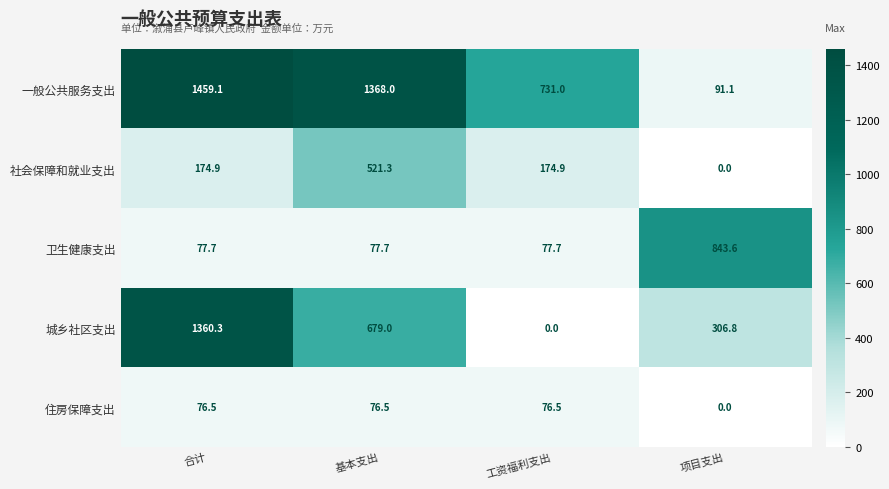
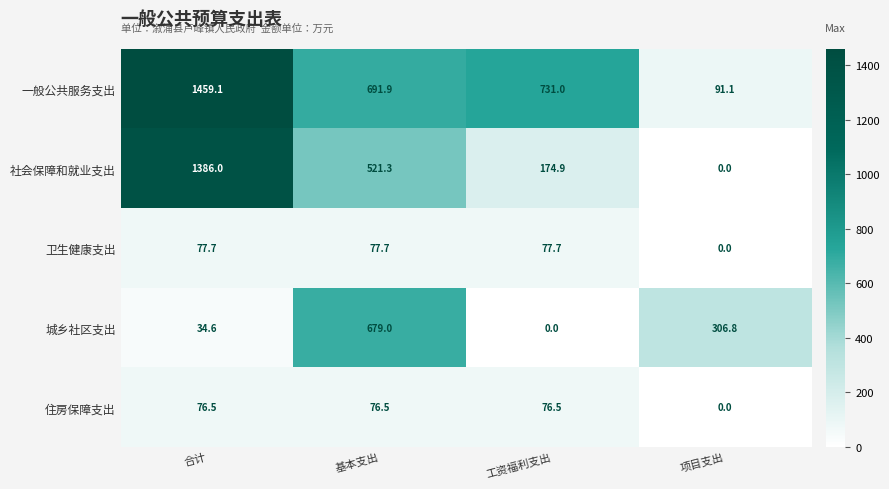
一般公共服务支出, 基本支出: 1368.0 -> 691.9
社会保障和就业支出, 合计: 174.9 -> 1386.0
卫生健康支出, 项目支出: 843.6 -> 0.0
城乡社区支出, 合计: 1360.3 -> 34.6
